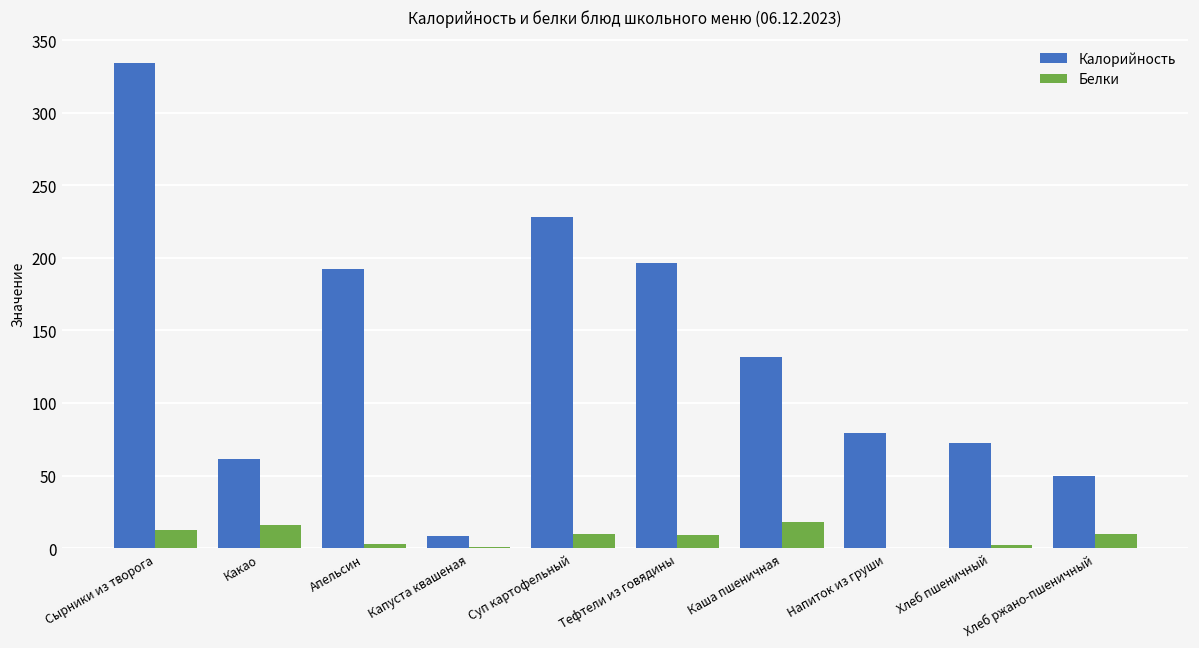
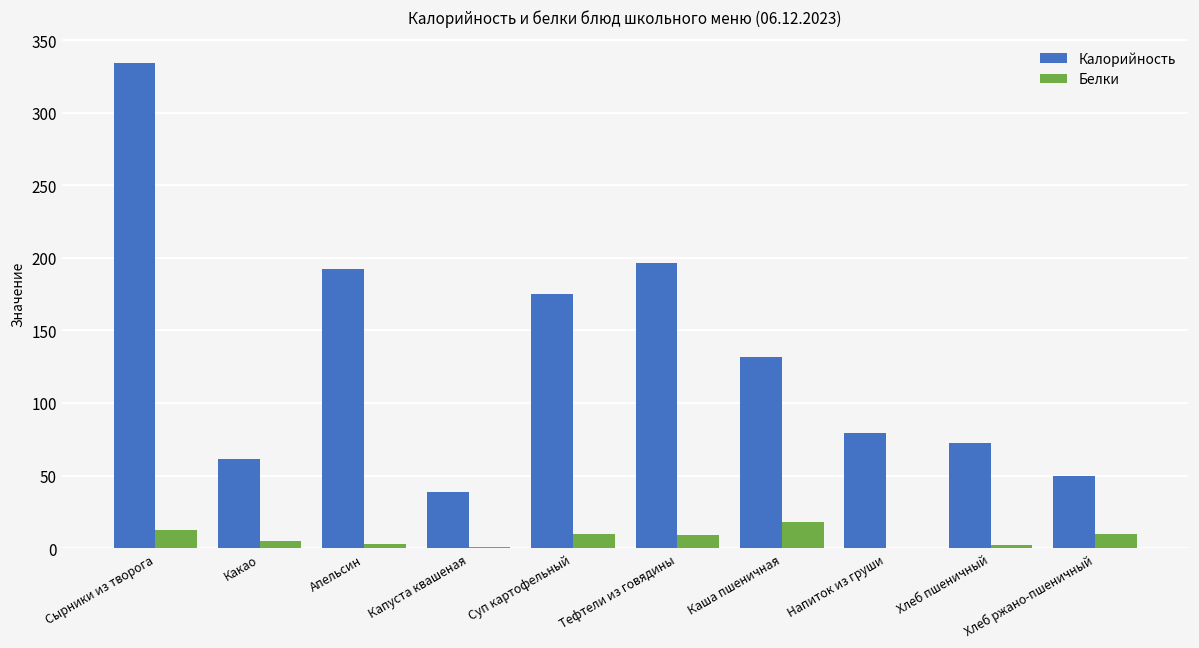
Белки, Какао: 16 -> 5
Калорийность, Капуста квашеная: 8 -> 38
Калорийность, Суп картофельный: 228 -> 175
